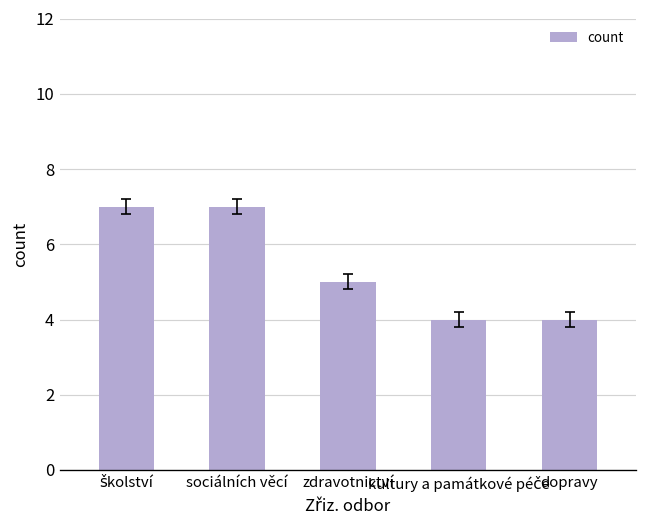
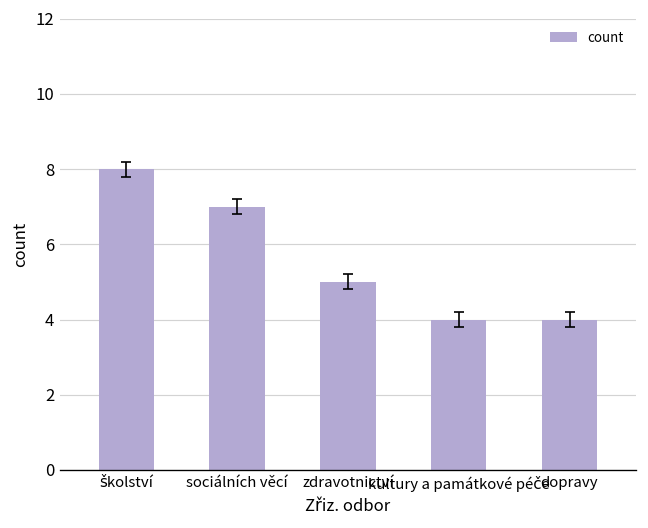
count, školství: 7 -> 8
